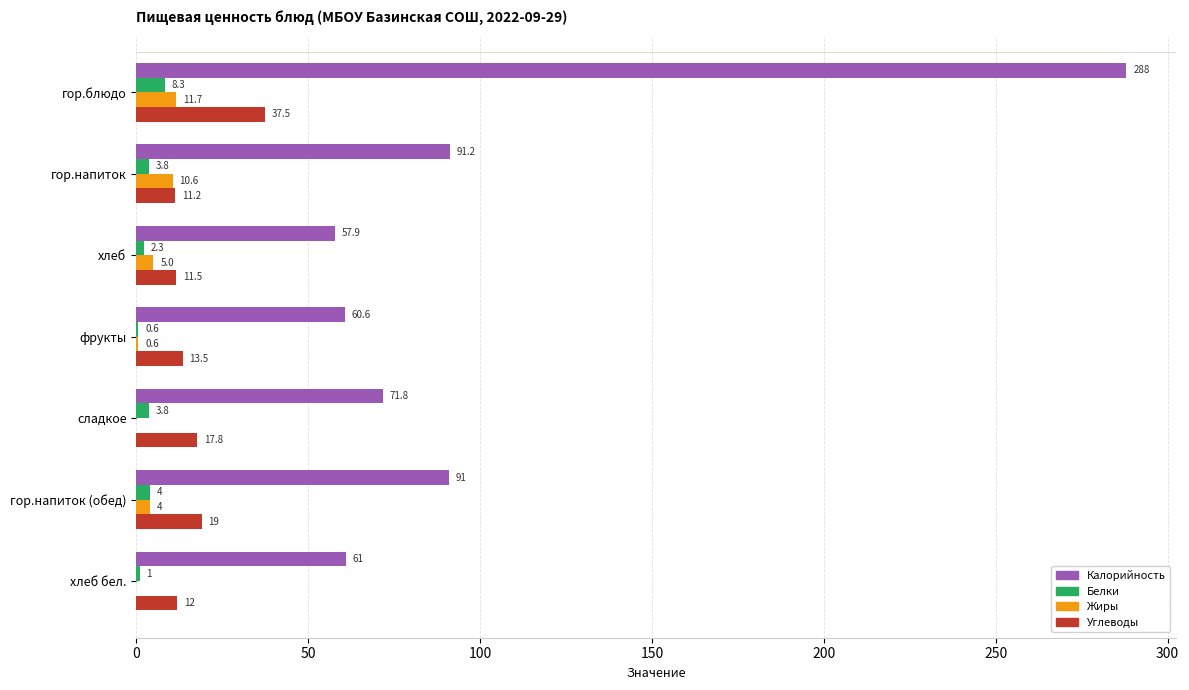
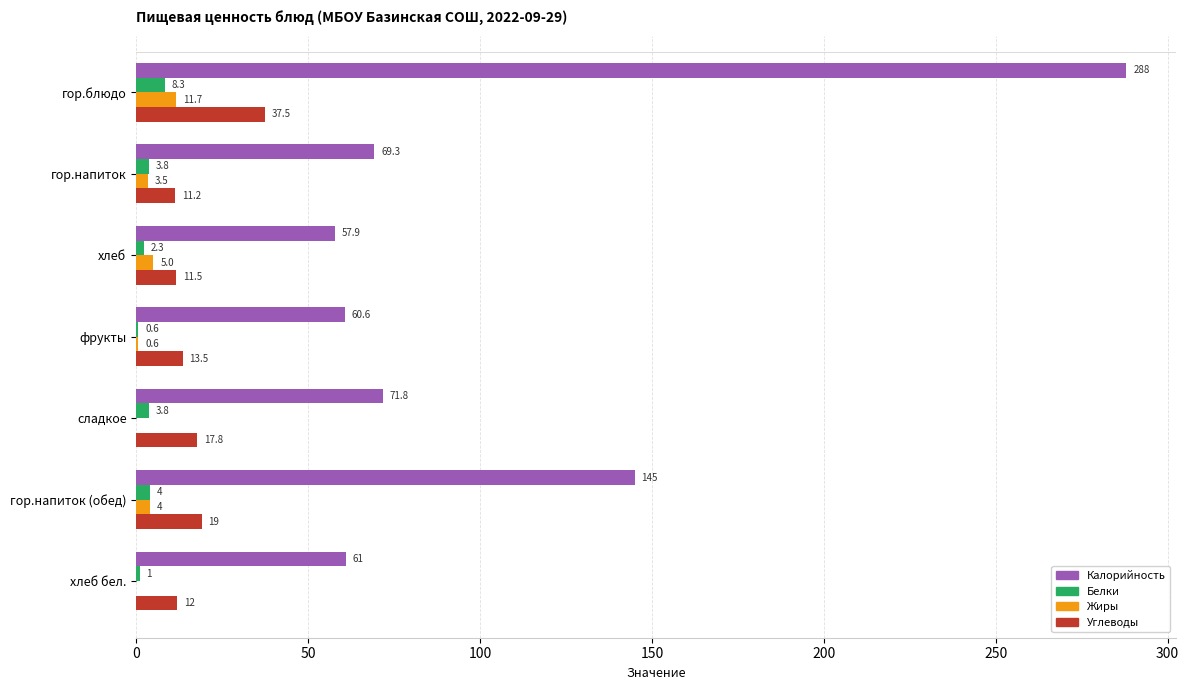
Калорийность, гор.напиток: 91.2 -> 69.3
Жиры, гор.напиток: 10.6 -> 3.5
Калорийность, гор.напиток (обед): 91 -> 145
